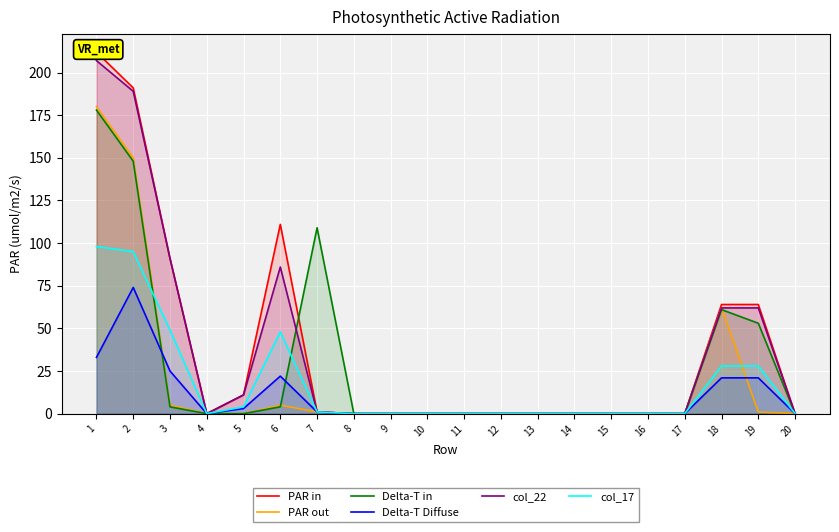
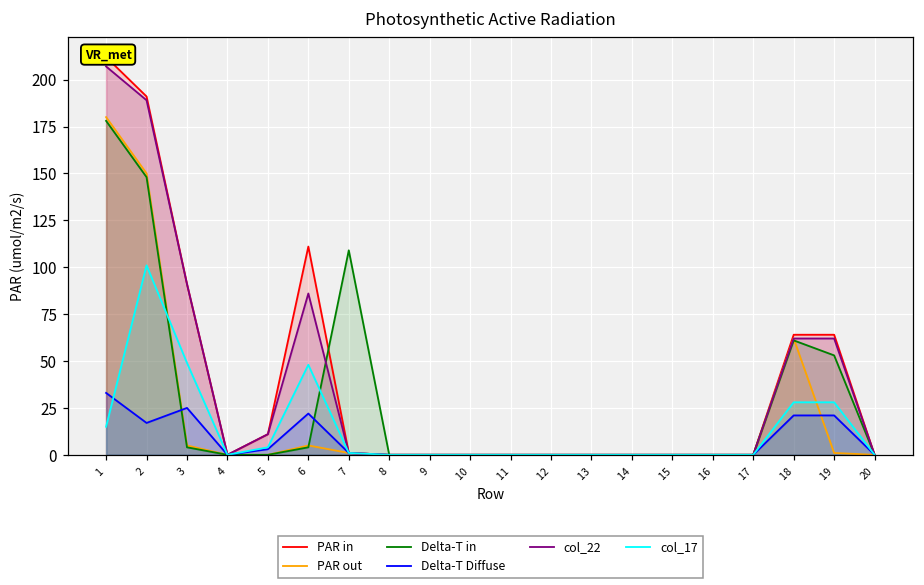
col_17, 1: 98 -> 15
Delta-T Diffuse, 2: 74 -> 17
col_17, 2: 95 -> 101
